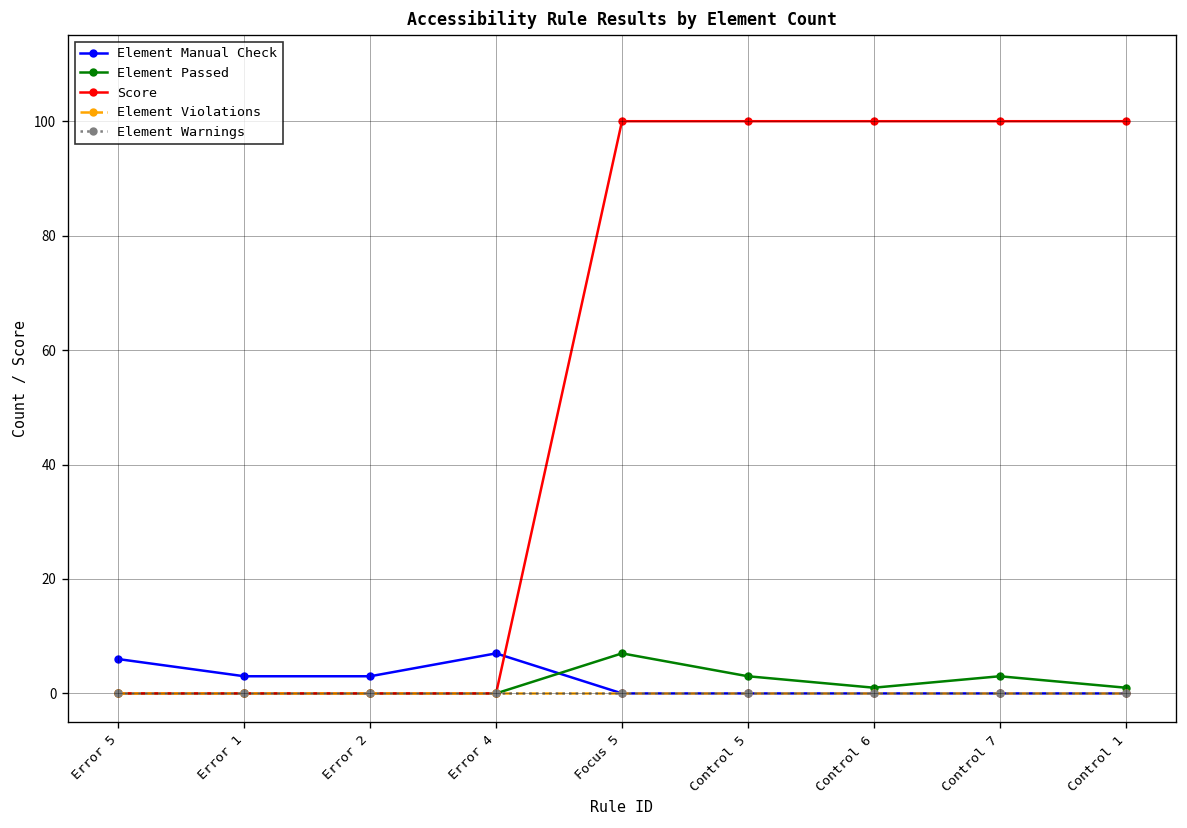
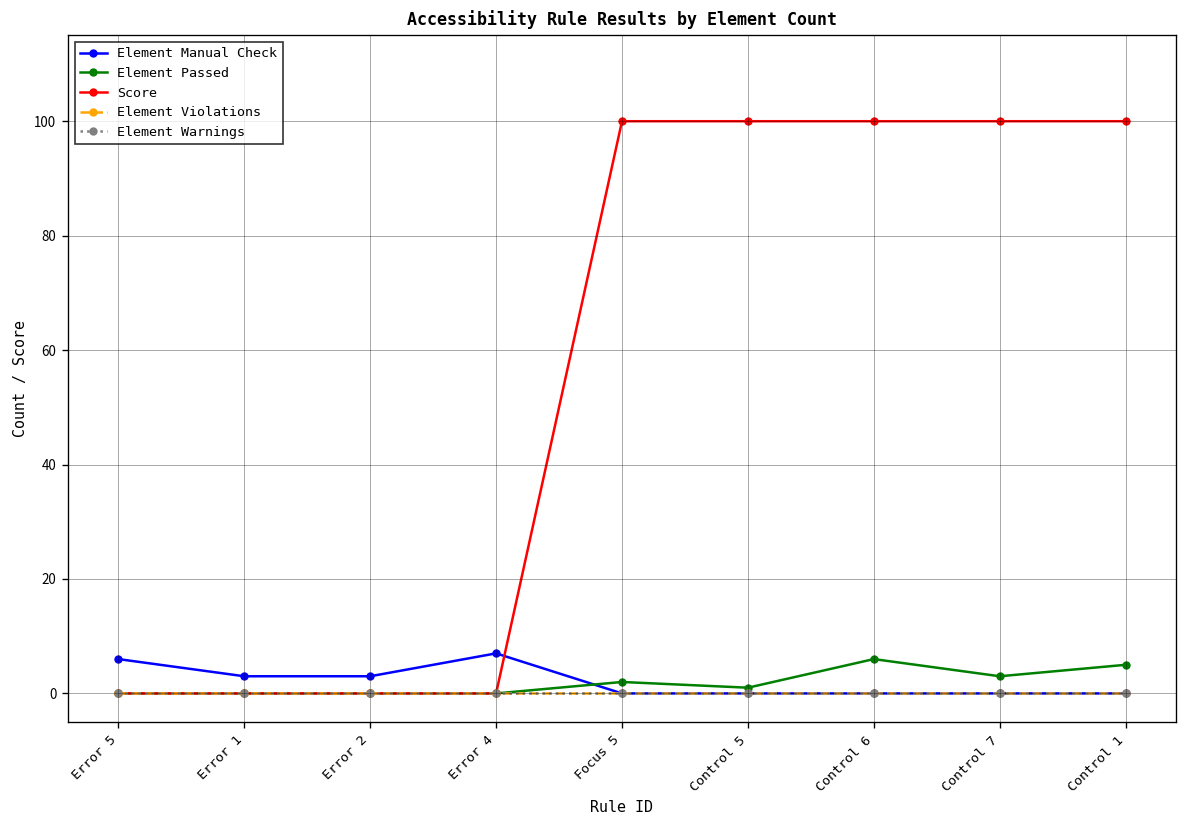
Element Passed, Focus 5: 7 -> 2
Element Passed, Control 5: 3 -> 1
Element Passed, Control 6: 1 -> 6
Element Passed, Control 1: 1 -> 5
